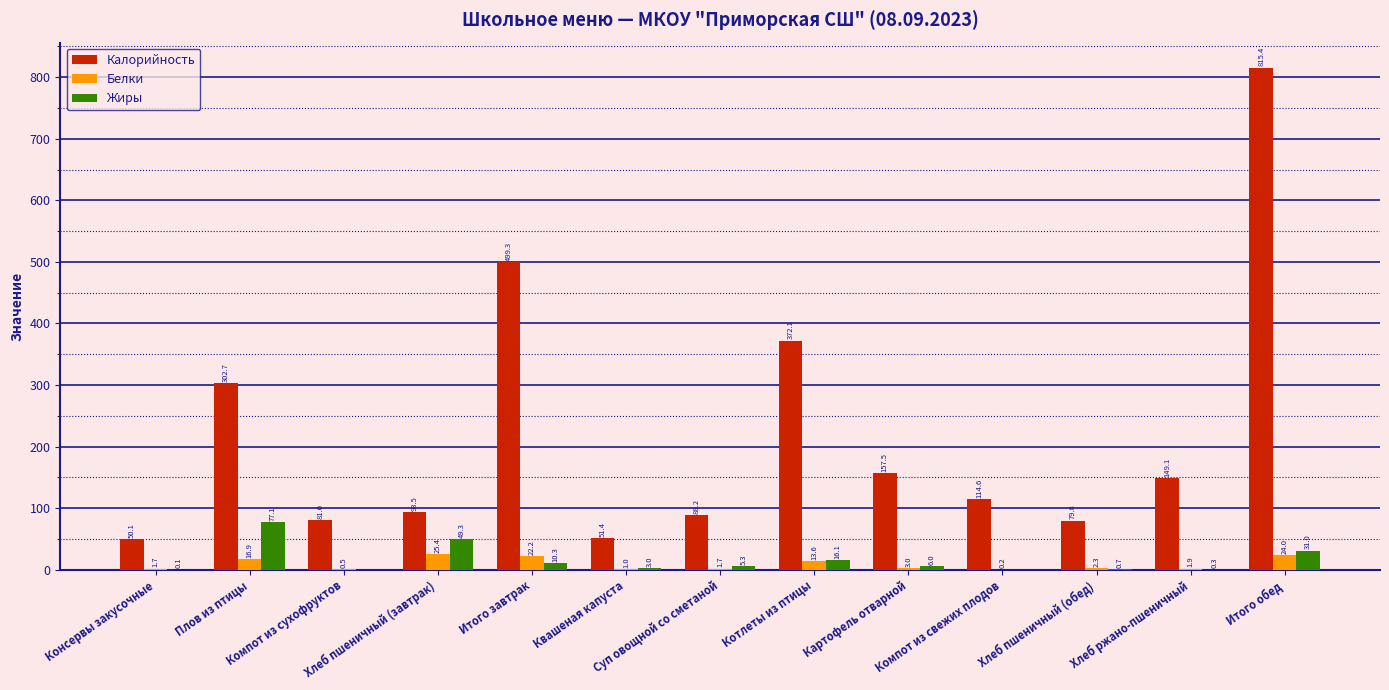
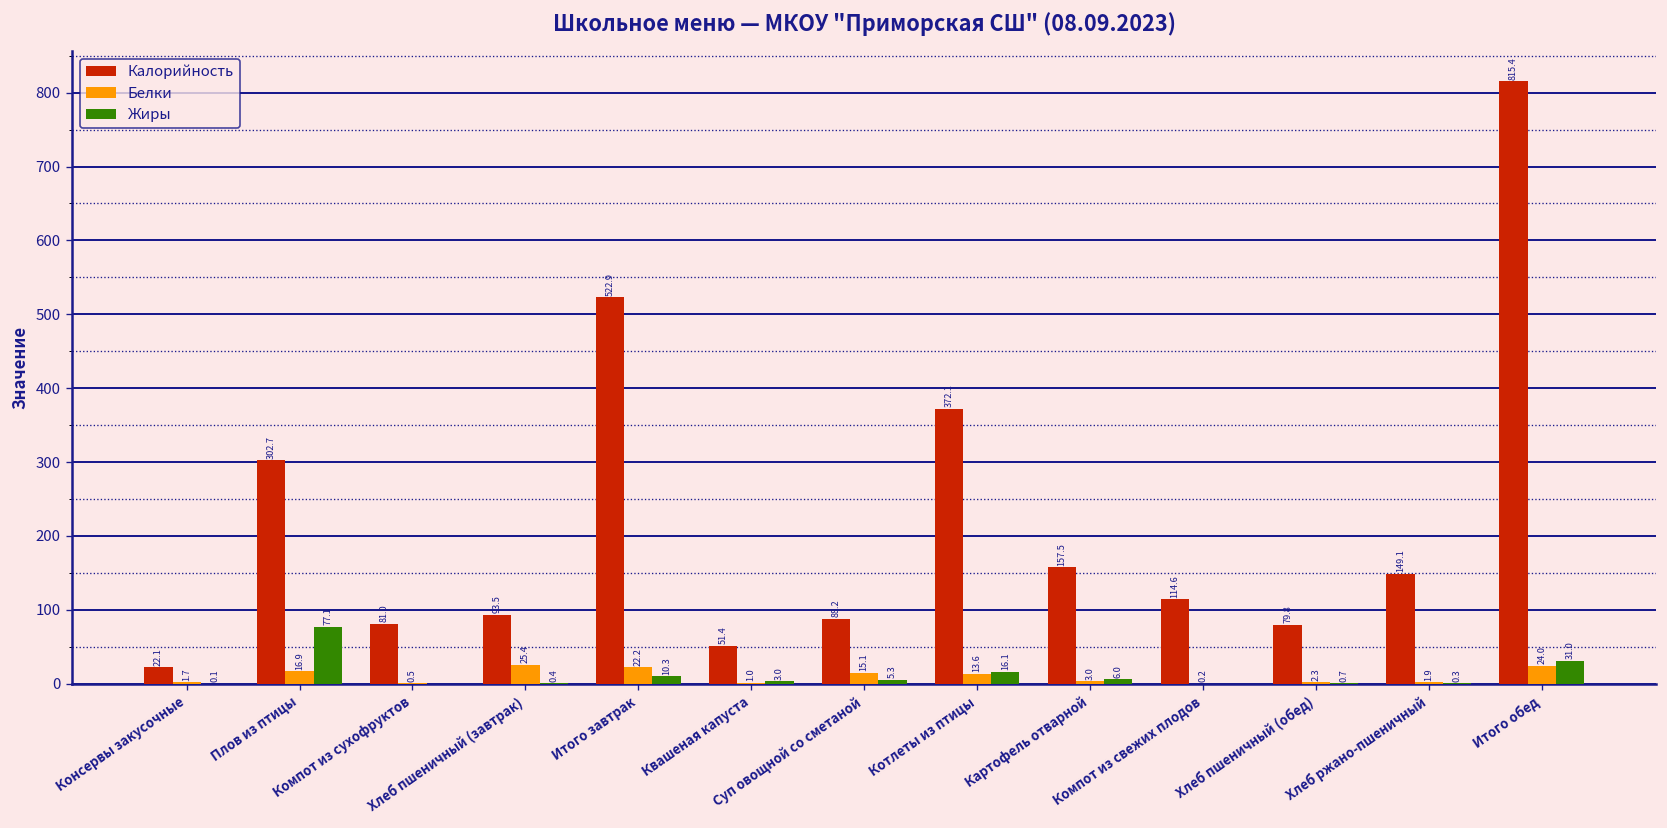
Калорийность, Консервы закусочные: 50.1 -> 22.1
Жиры, Хлеб пшеничный (завтрак): 49.3 -> 0.4
Калорийность, Итого завтрак: 499.3 -> 522.9
Белки, Суп овощной со сметаной: 1.7 -> 15.1
